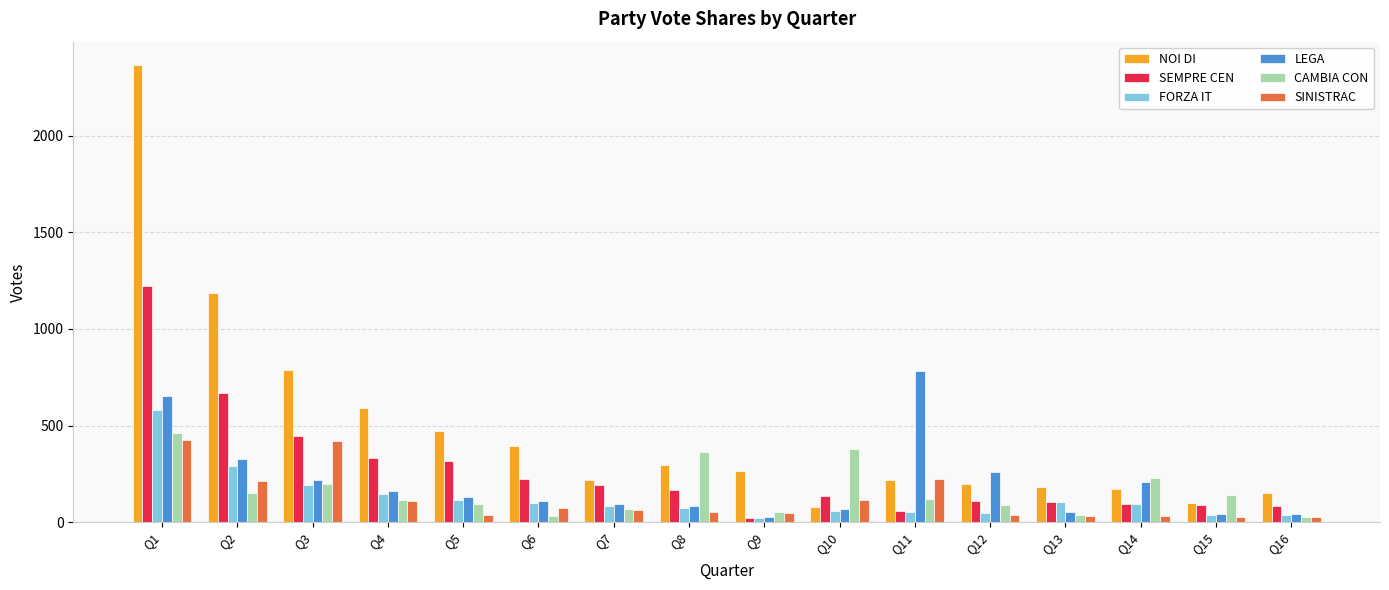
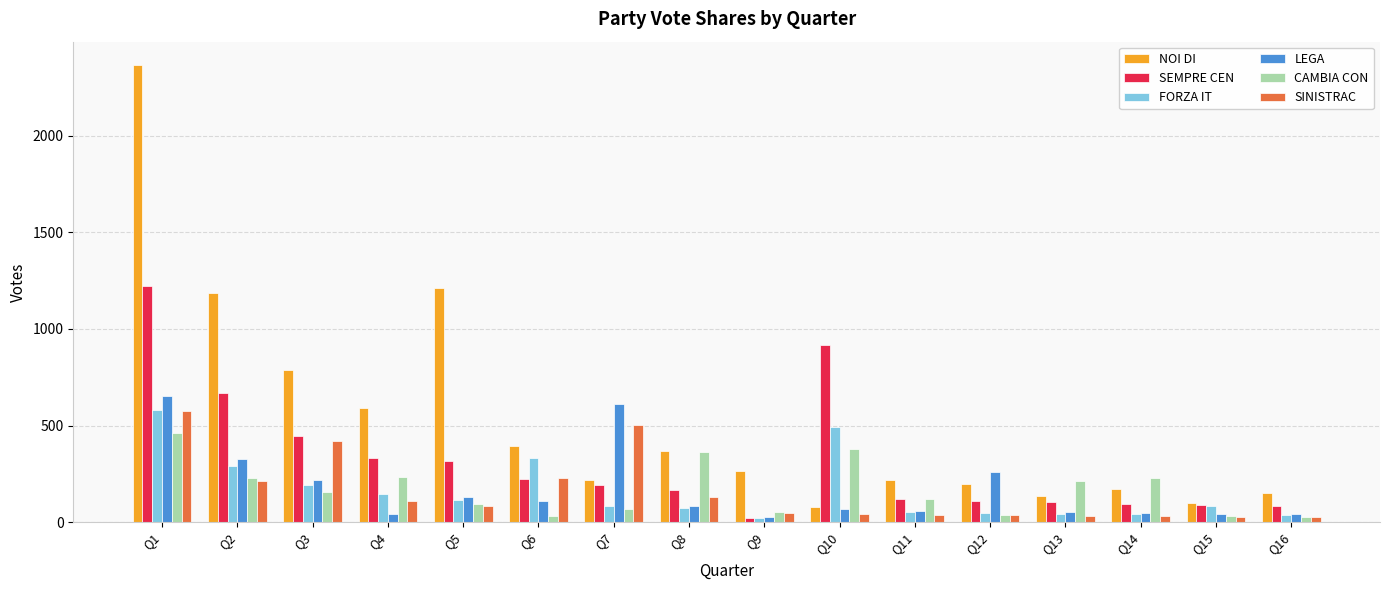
SINISTRAC, Q1: 430 -> 570
CAMBIA CON, Q2: 150 -> 230
CAMBIA CON, Q3: 200 -> 150
LEGA, Q4: 160 -> 40
CAMBIA CON, Q4: 120 -> 240
NOI DI, Q5: 470 -> 1210
SINISTRAC, Q5: 40 -> 90
FORZA IT, Q6: 100 -> 330
SINISTRAC, Q6: 70 -> 230
LEGA, Q7: 90 -> 610
SINISTRAC, Q7: 60 -> 500
NOI DI, Q8: 300 -> 370
SINISTRAC, Q8: 50 -> 130
SEMPRE CEN, Q10: 130 -> 910
FORZA IT, Q10: 60 -> 490
SINISTRAC, Q10: 120 -> 40
SEMPRE CEN, Q11: 60 -> 120
LEGA, Q11: 780 -> 60
SINISTRAC, Q11: 220 -> 40
CAMBIA CON, Q12: 90 -> 40
NOI DI, Q13: 180 -> 140
FORZA IT, Q13: 100 -> 40
CAMBIA CON, Q13: 40 -> 220
FORZA IT, Q14: 100 -> 40
LEGA, Q14: 210 -> 50
FORZA IT, Q15: 40 -> 80
CAMBIA CON, Q15: 140 -> 30
